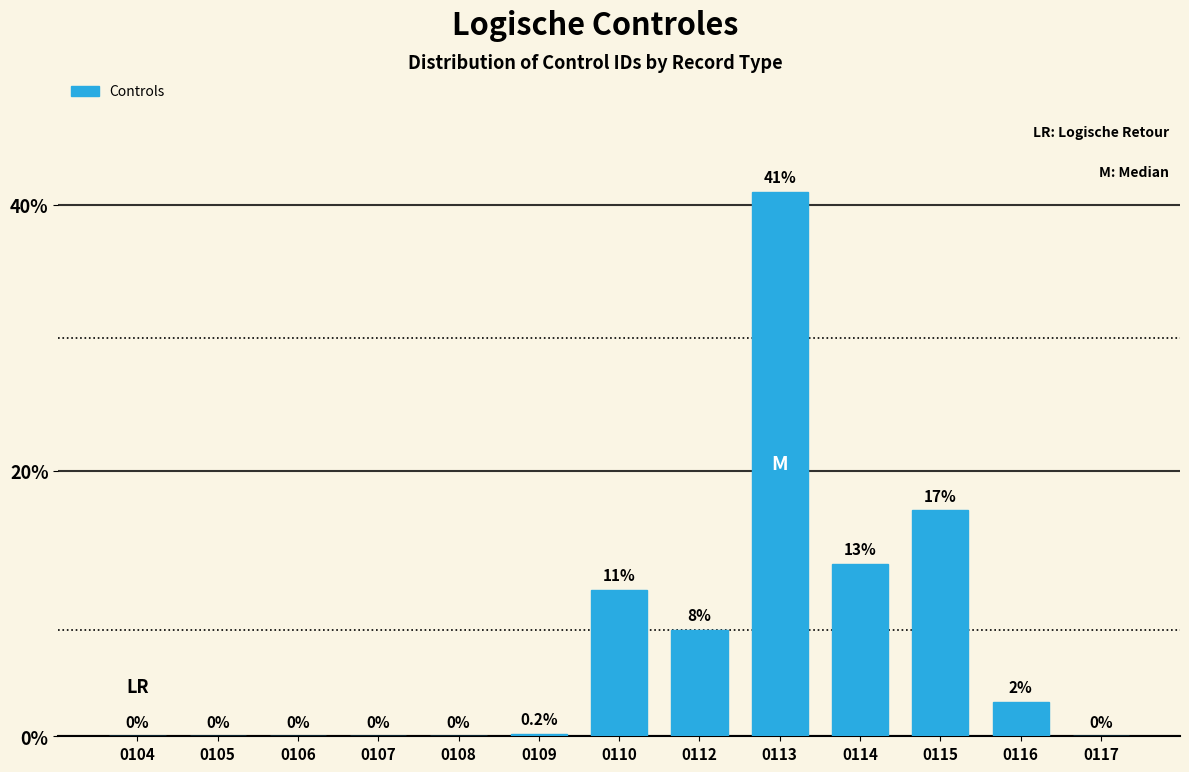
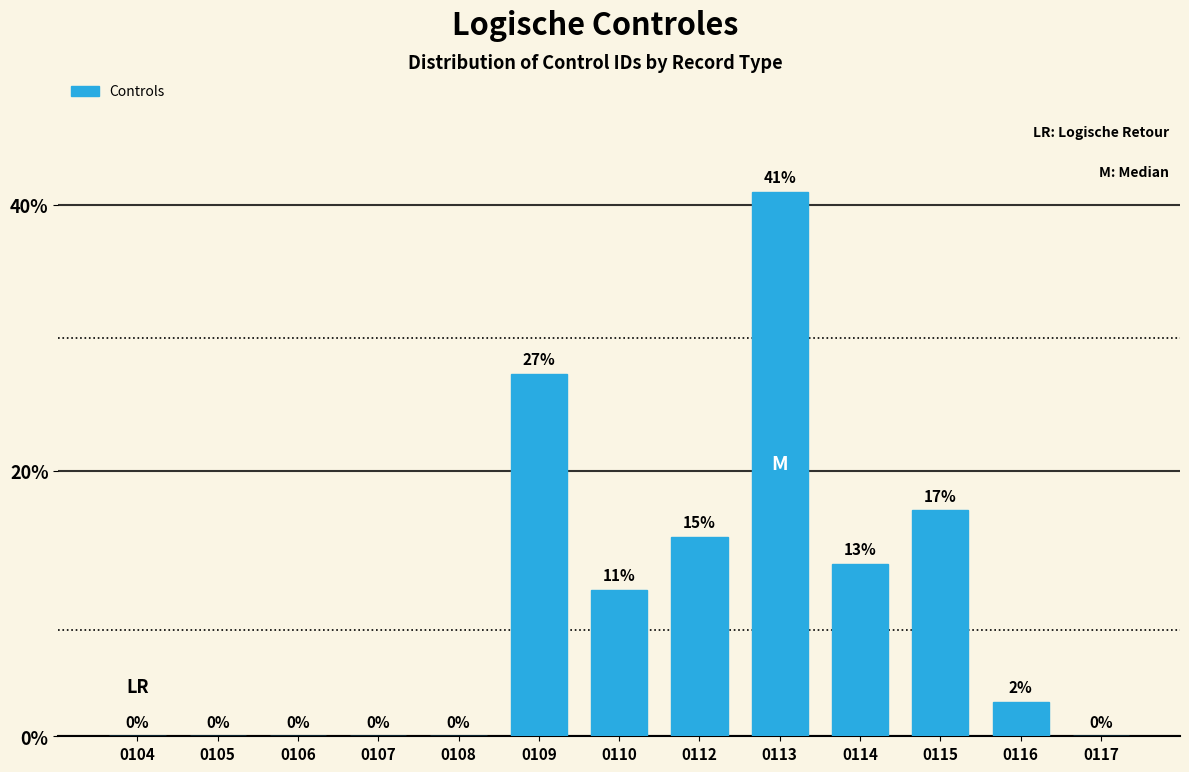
0109: 0.2% -> 27%
0112: 8% -> 15%
